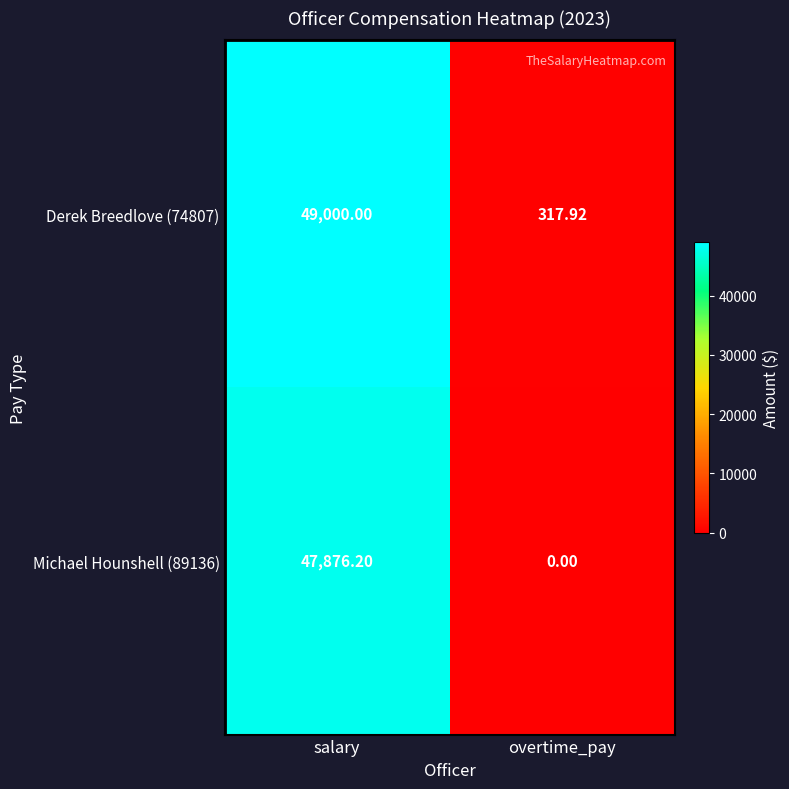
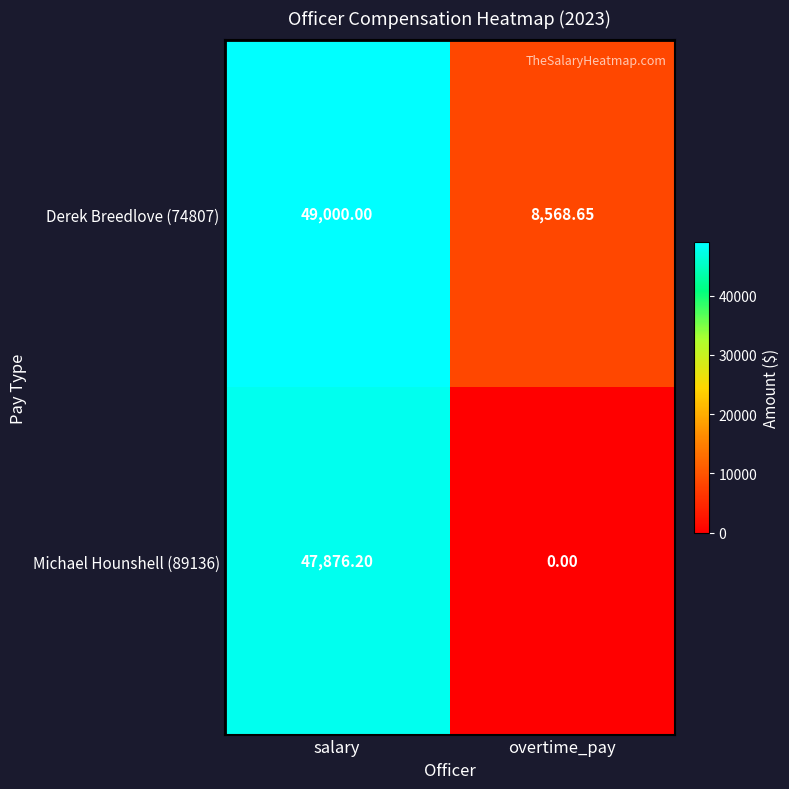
Derek Breedlove (74807), overtime_pay: 317.92 -> 8,568.65
